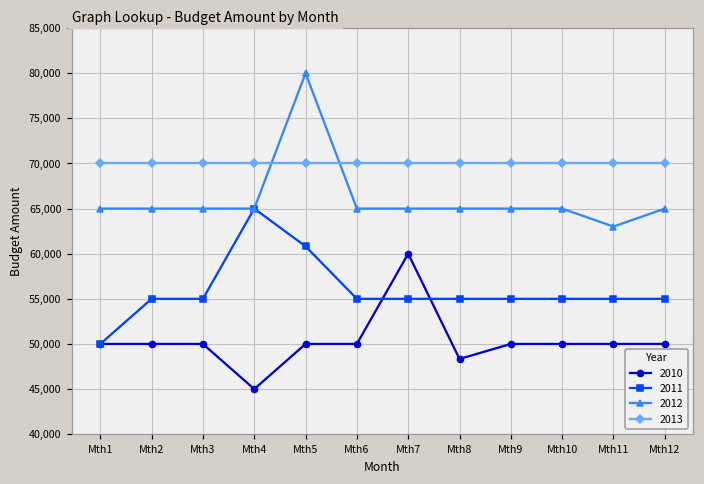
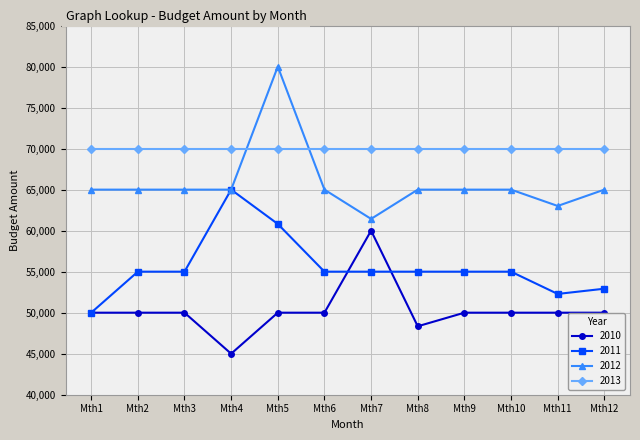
2012, Mth7: 65,000 -> 61,000
2011, Mth11: 55,000 -> 52,000
2011, Mth12: 55,000 -> 53,000
